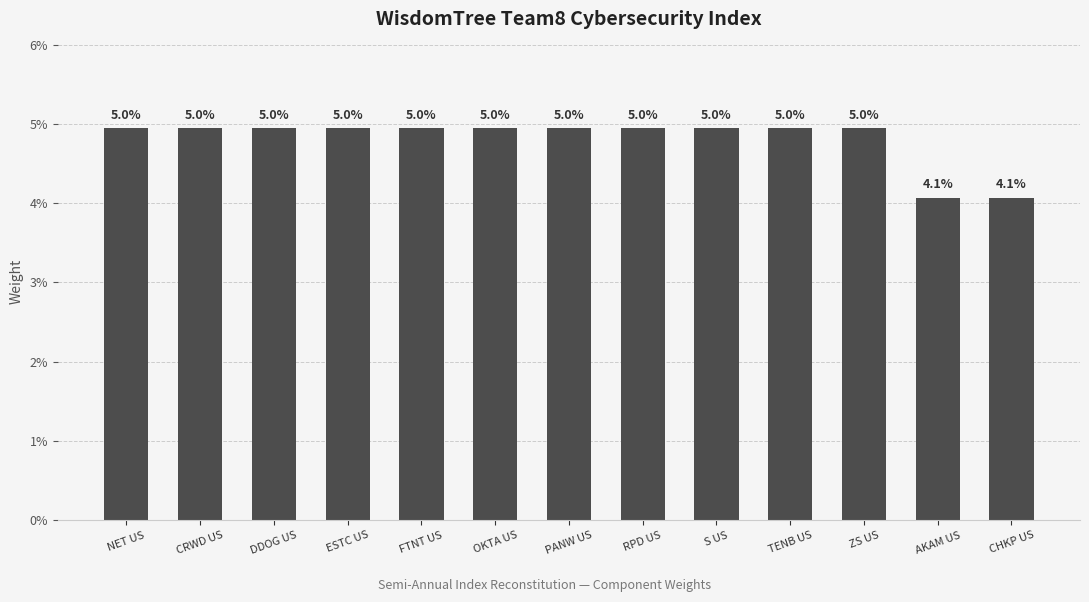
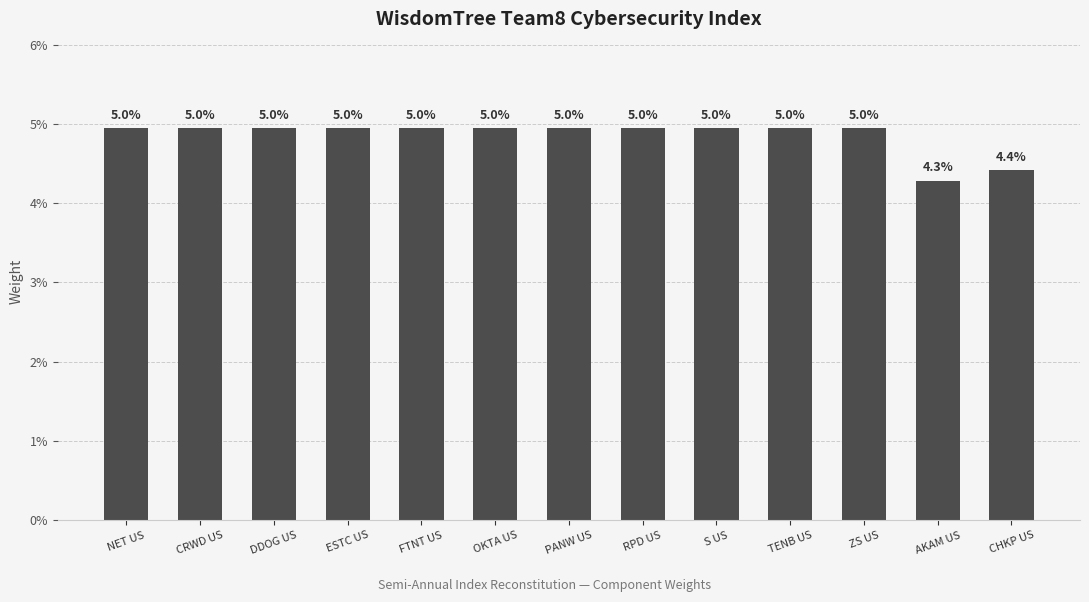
AKAM US: 4.1% -> 4.3%
CHKP US: 4.1% -> 4.4%
